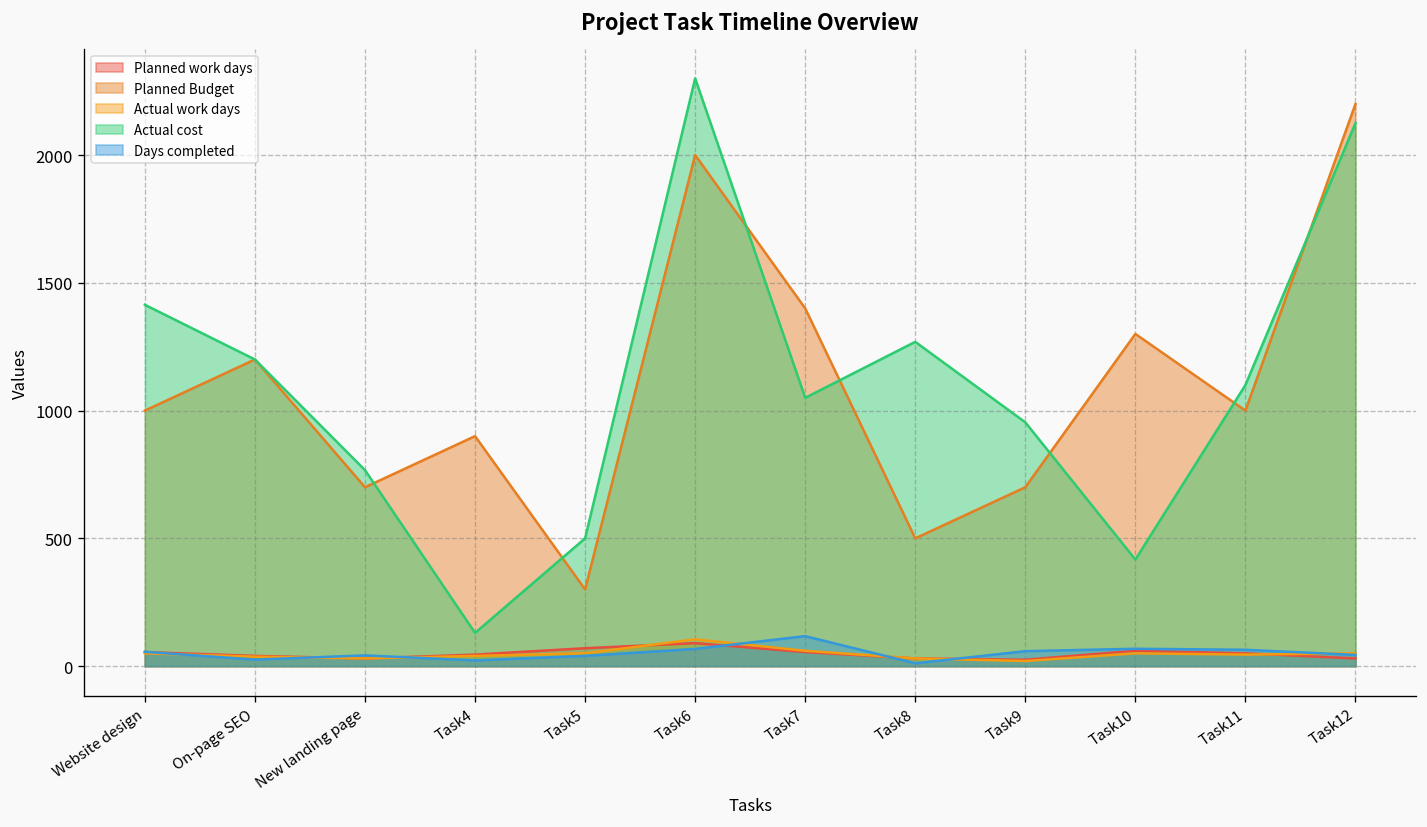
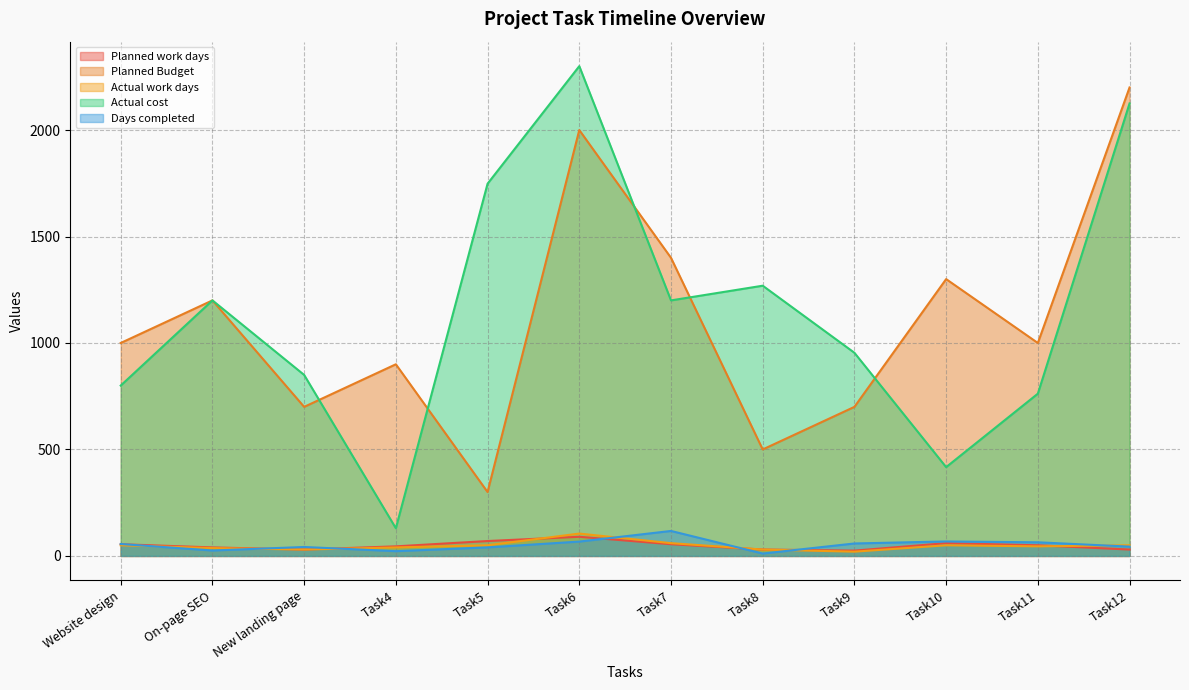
Actual cost, Website design: 1410 -> 800
Actual cost, New landing page: 770 -> 850
Actual cost, Task5: 500 -> 1750
Actual cost, Task7: 1050 -> 1200
Actual cost, Task11: 1100 -> 760
